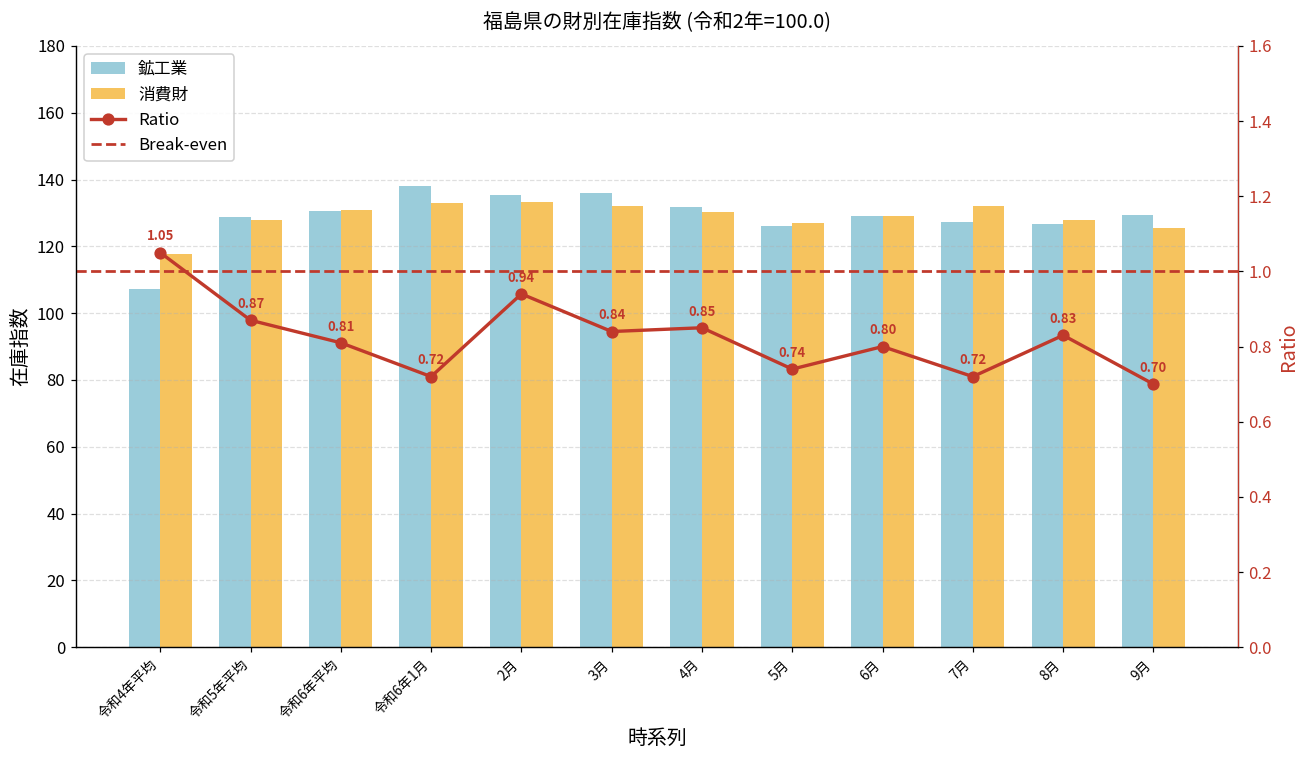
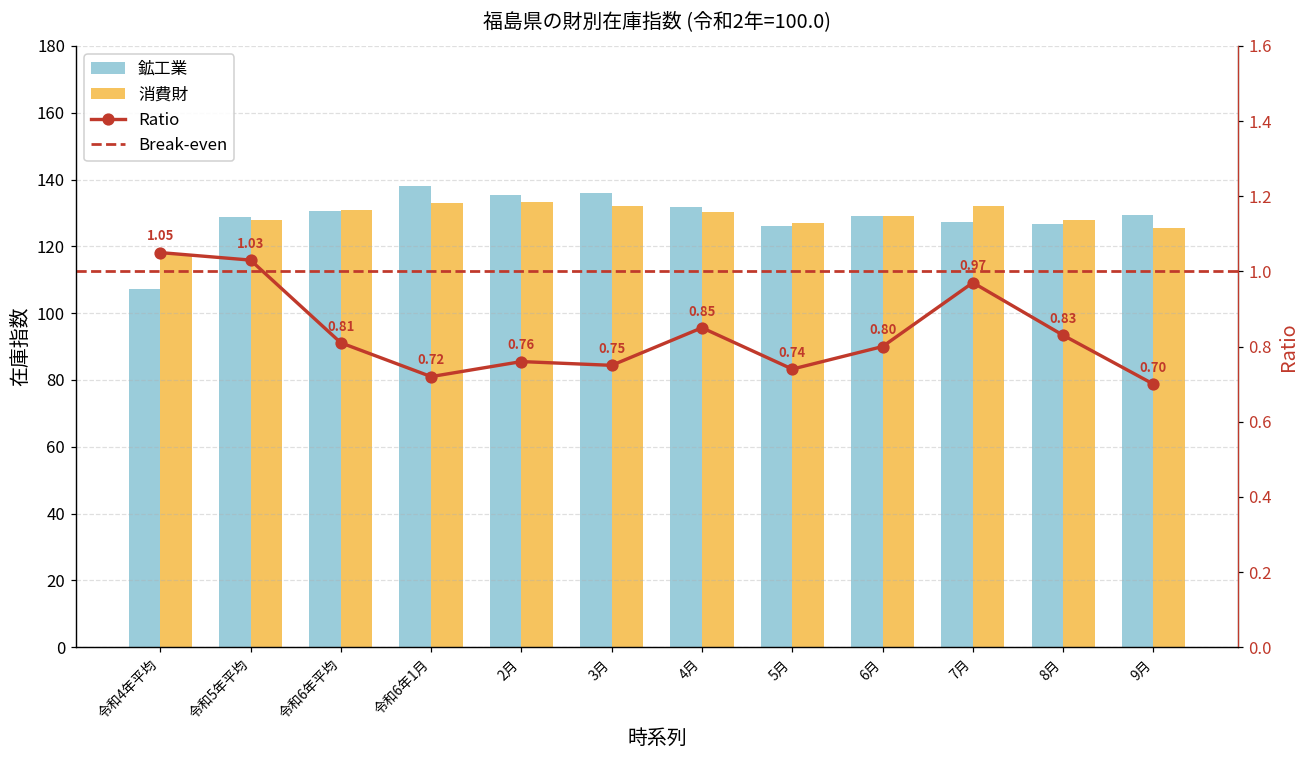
Ratio, 令和5年平均: 0.87 -> 1.03
Ratio, 2月: 0.94 -> 0.76
Ratio, 3月: 0.84 -> 0.75
Ratio, 7月: 0.72 -> 0.97
